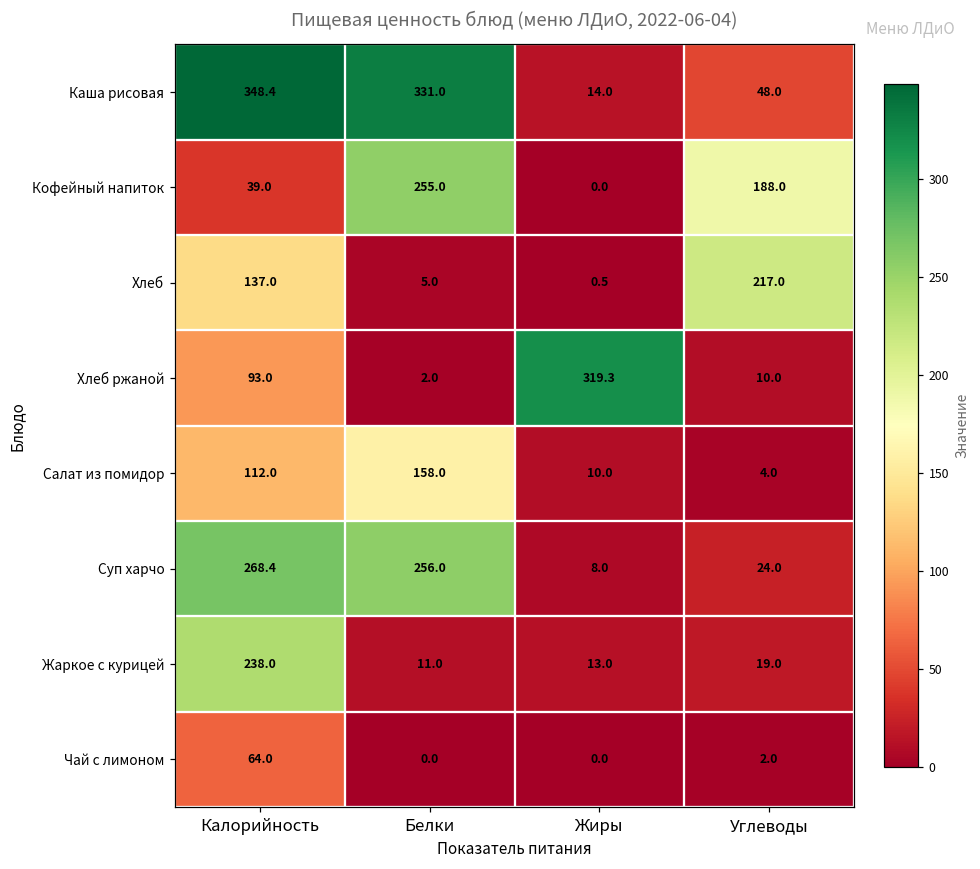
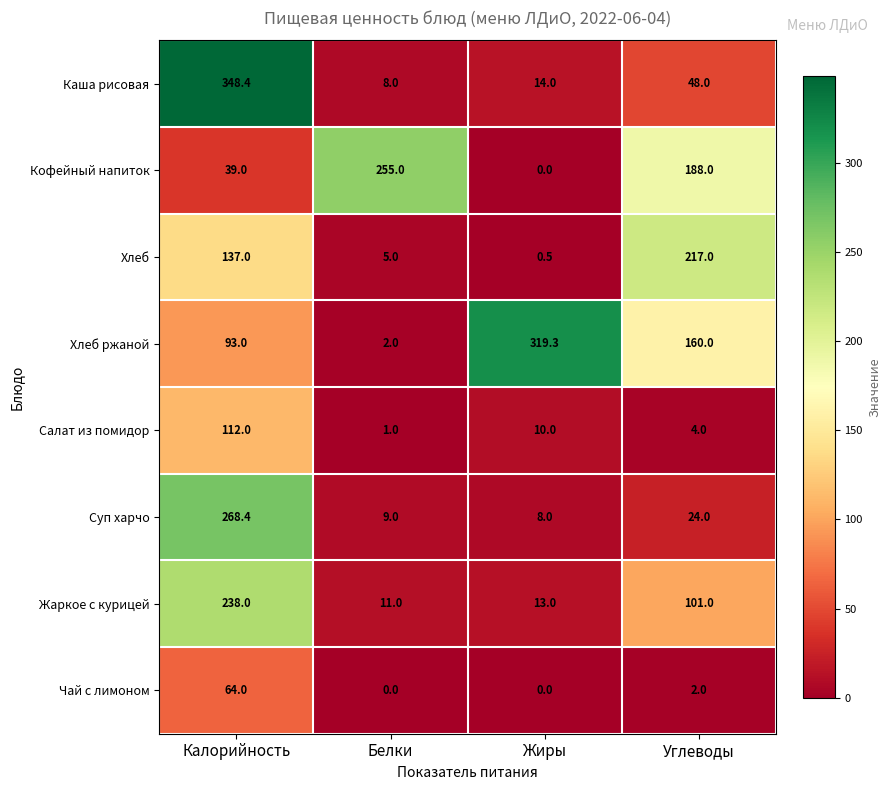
Каша рисовая, Белки: 331.0 -> 8.0
Хлеб ржаной, Углеводы: 10.0 -> 160.0
Салат из помидор, Белки: 158.0 -> 1.0
Суп харчо, Белки: 256.0 -> 9.0
Жаркое с курицей, Углеводы: 19.0 -> 101.0
